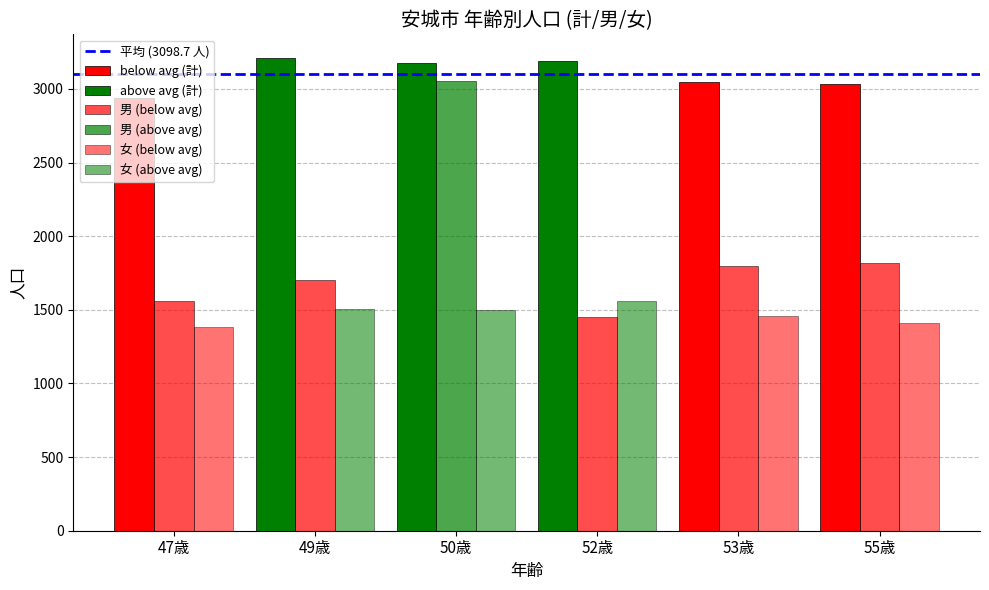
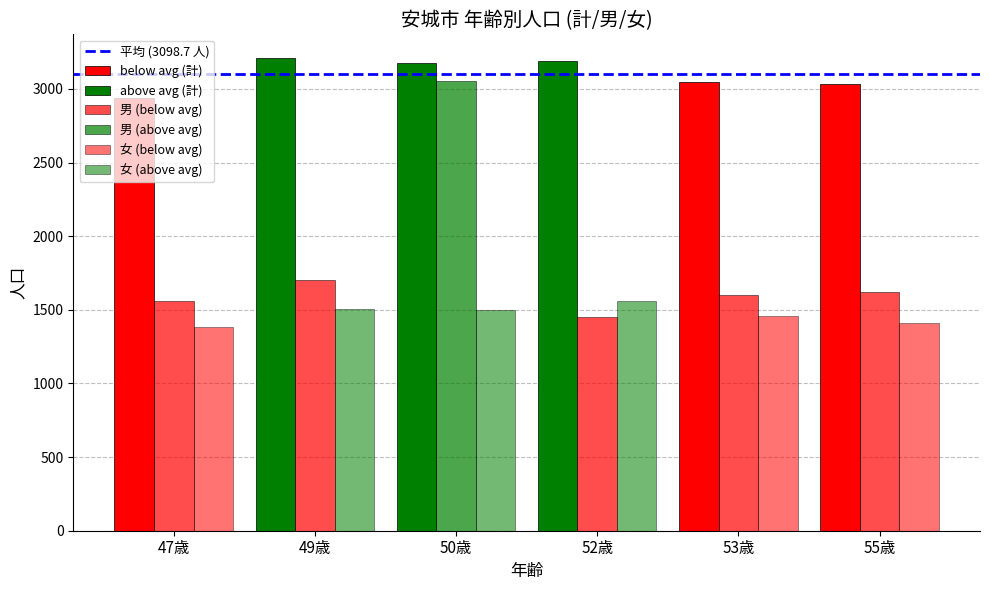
53歳: 1800 -> 1600
55歳: 1820 -> 1620
